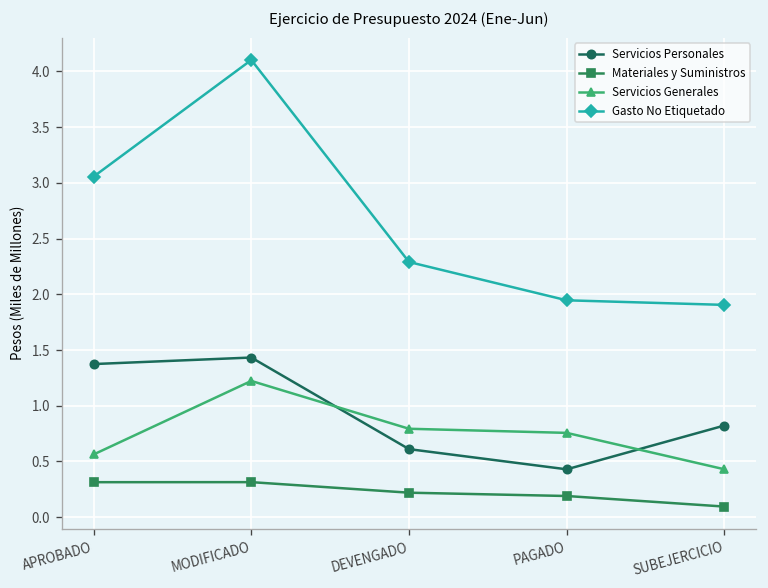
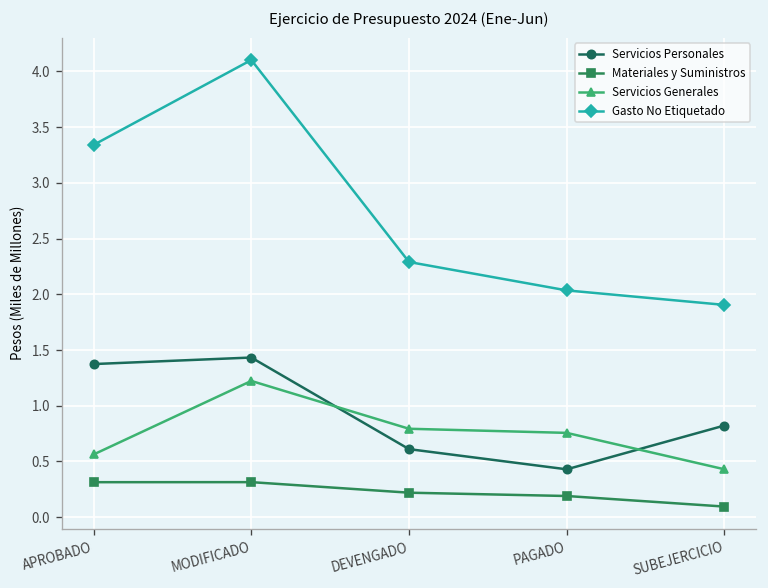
Gasto No Etiquetado, APROBADO: 3.1 -> 3.3
Gasto No Etiquetado, PAGADO: 1.9 -> 2.0
